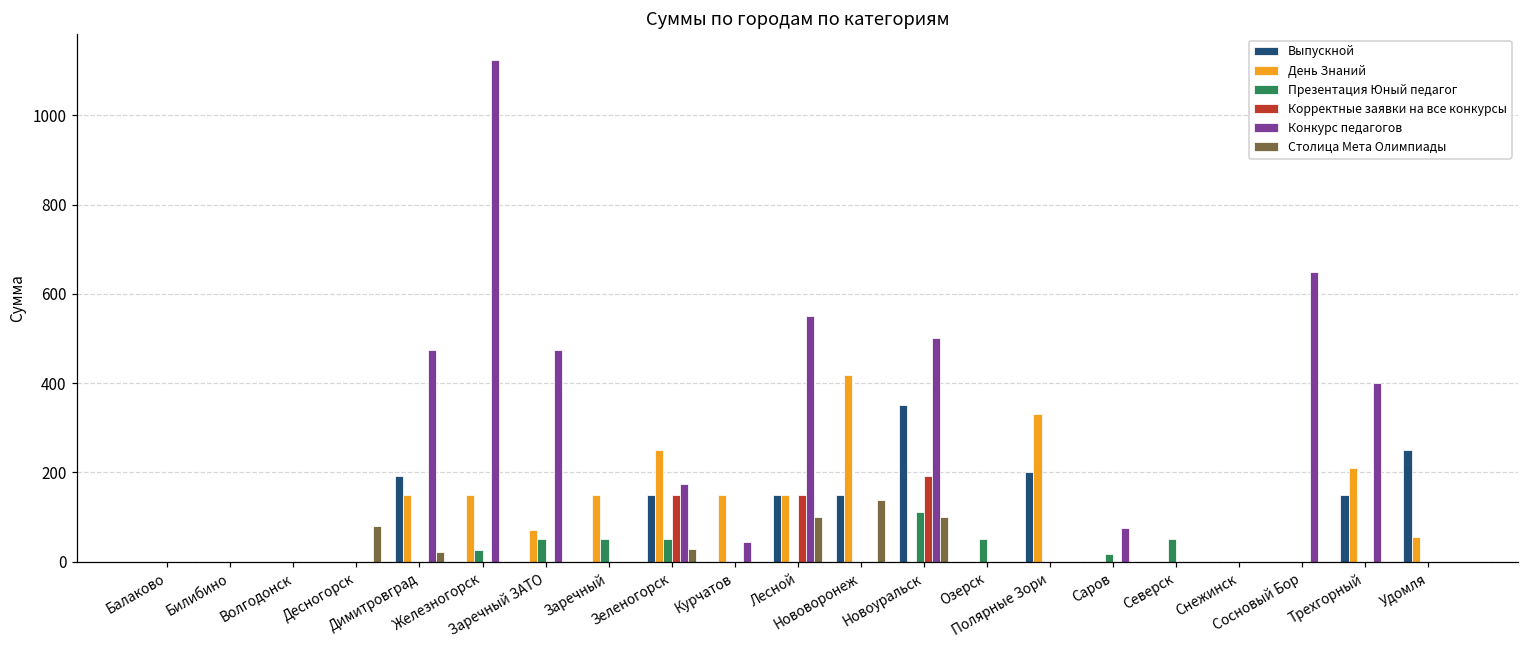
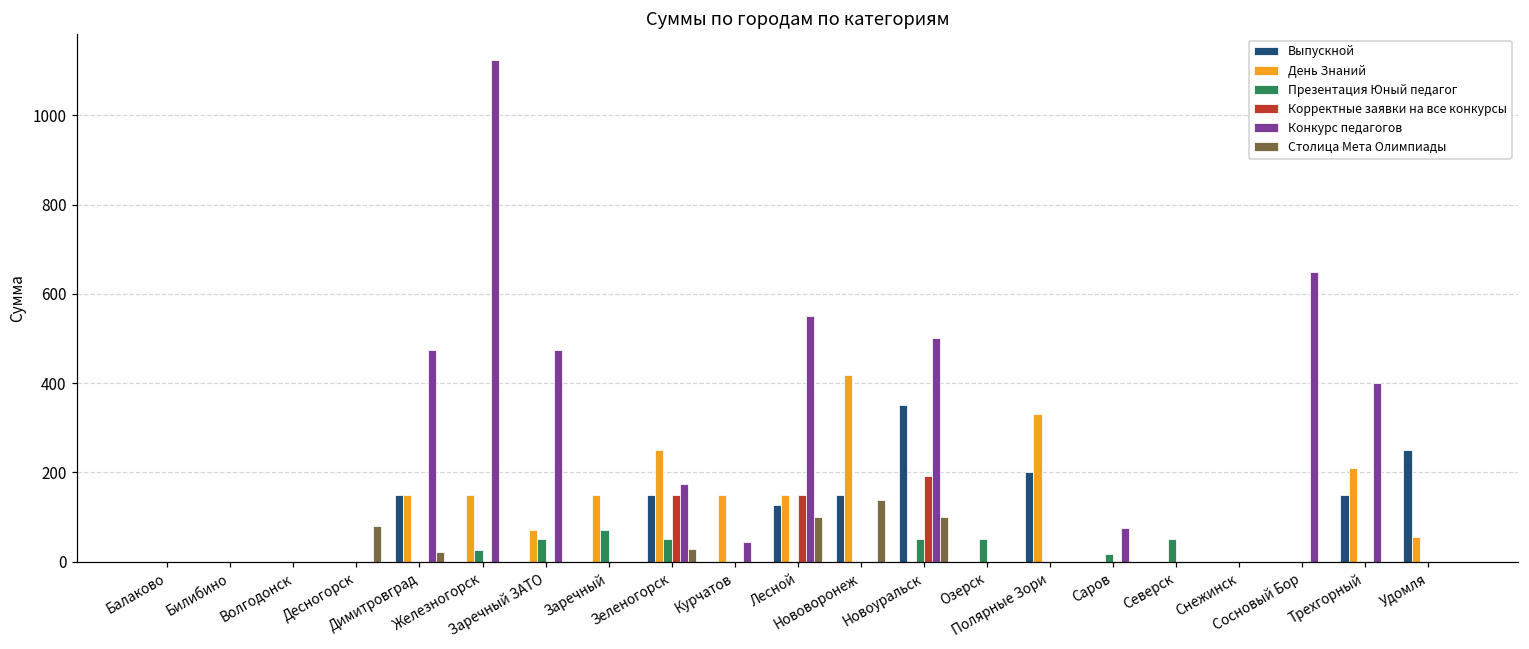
Выпускной, Димитровград: 190 -> 150
Презентация Юный педагог, Заречный: 50 -> 70
Выпускной, Лесной: 150 -> 130
Презентация Юный педагог, Новоуральск: 110 -> 50
